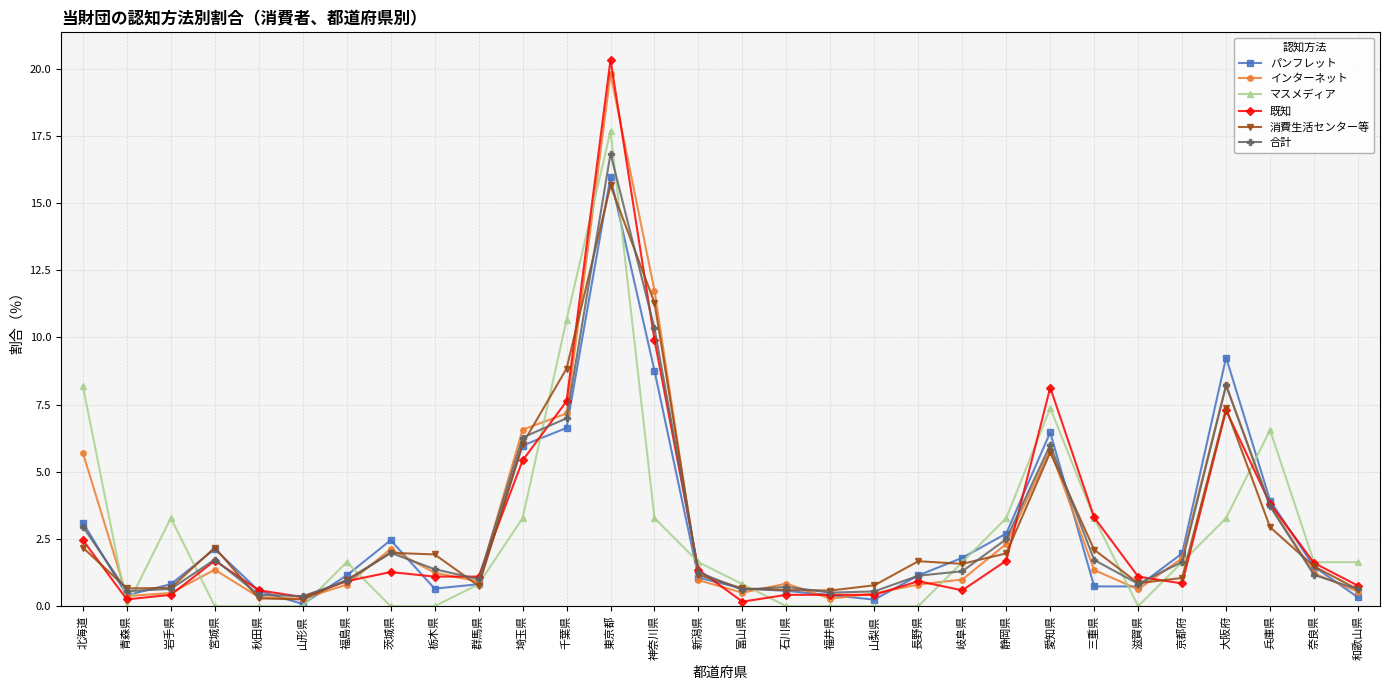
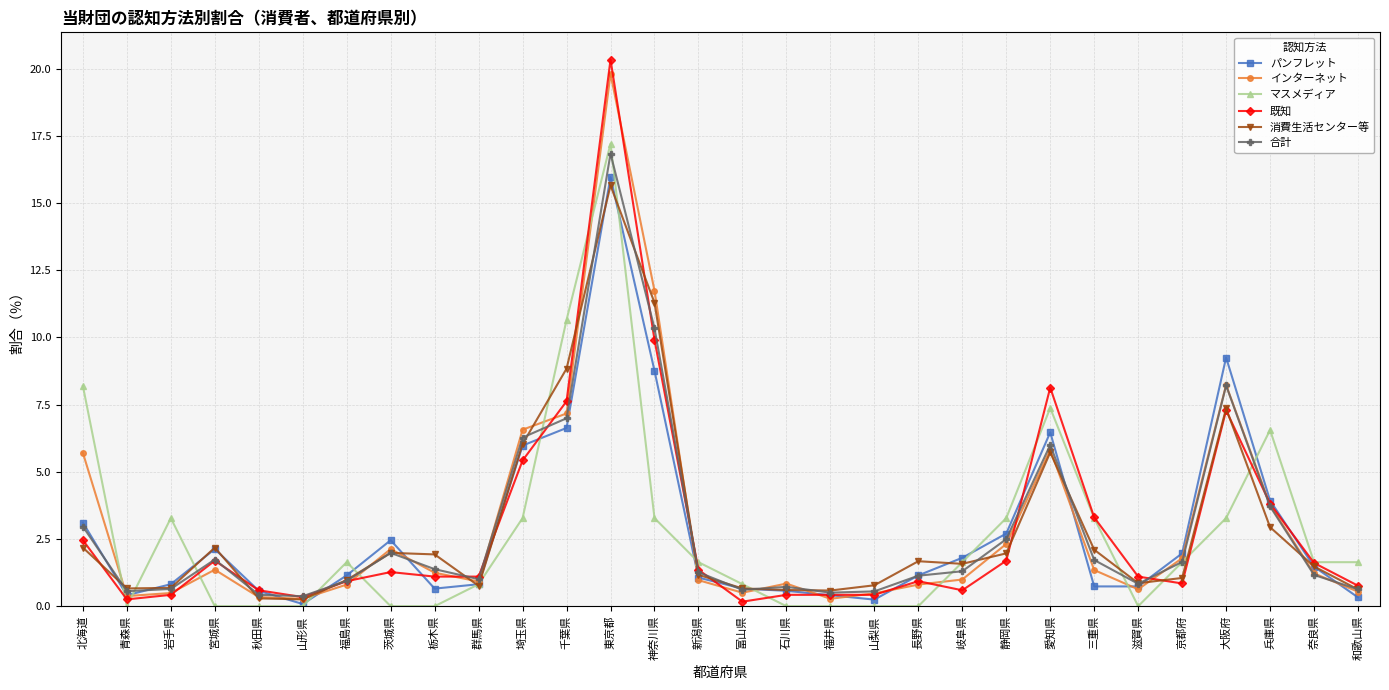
マスメディア, 東京都: 17.7 -> 17.2
